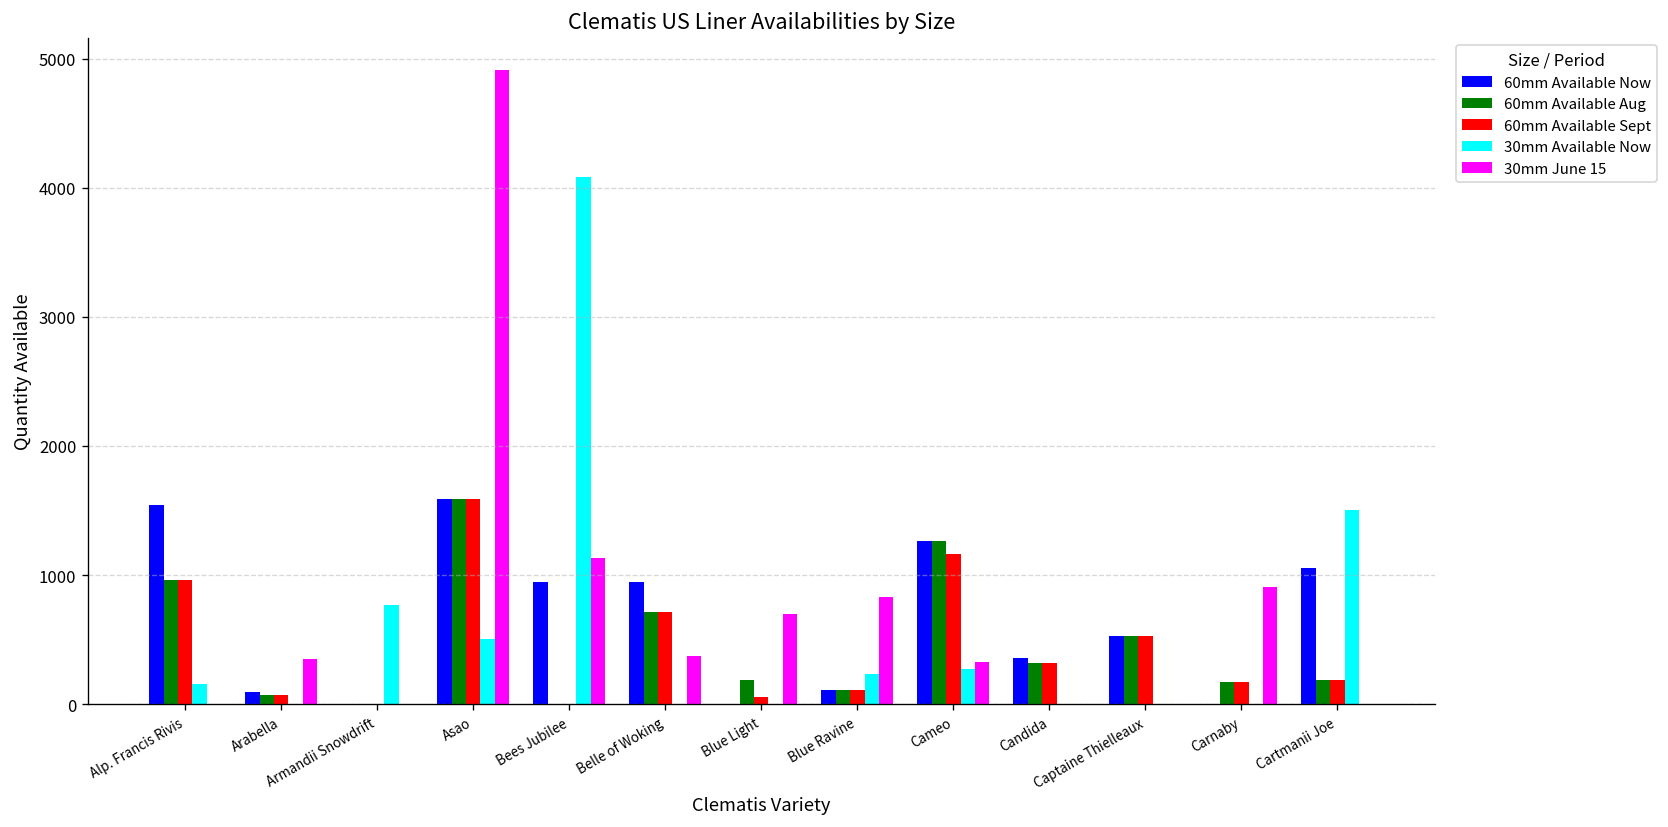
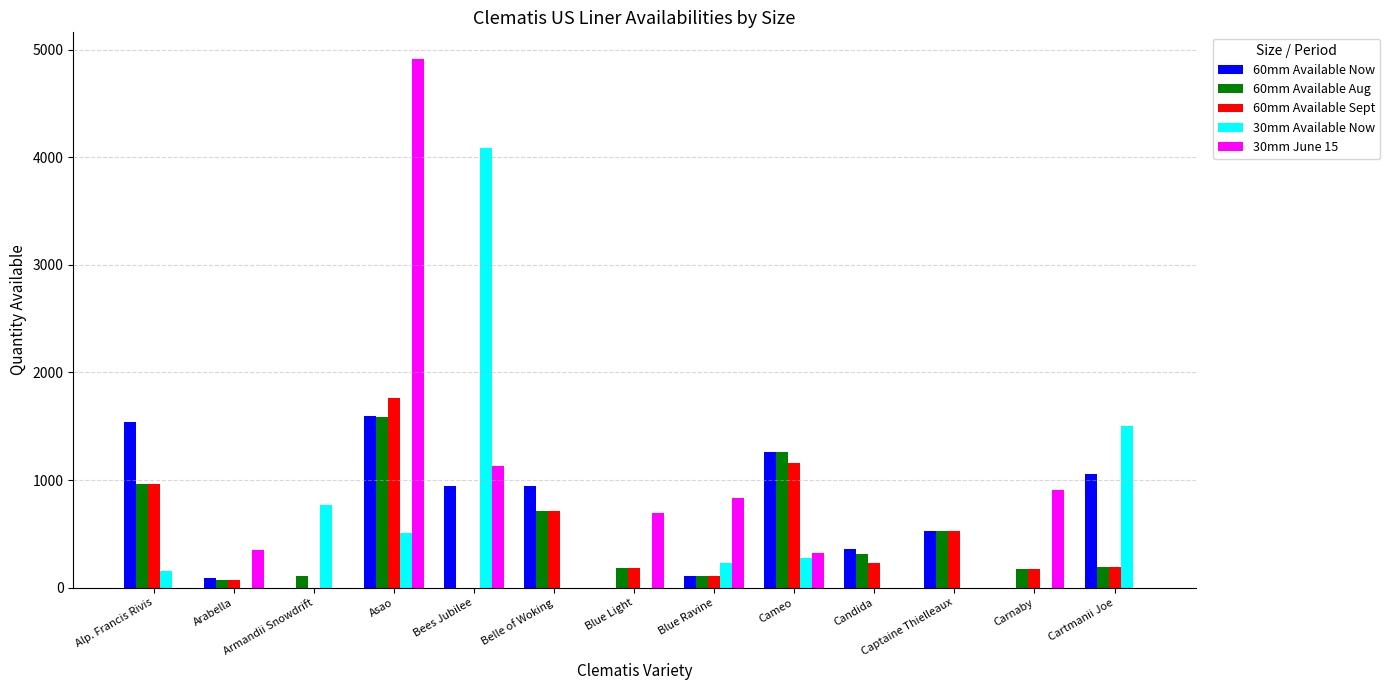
60mm Available Aug, Armandii Snowdrift: 0 -> 110
60mm Available Sept, Asao: 1590 -> 1770
30mm June 15, Belle of Woking: 370 -> 0
60mm Available Sept, Blue Light: 60 -> 190
60mm Available Sept, Candida: 320 -> 230
